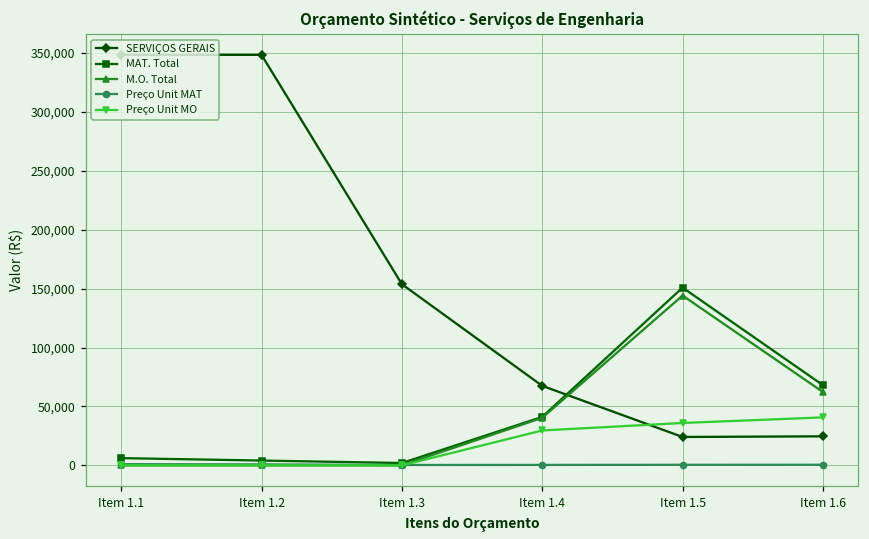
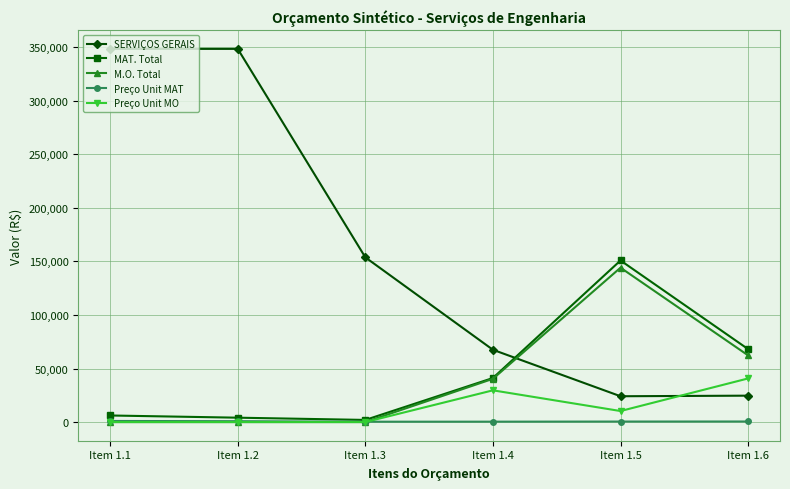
Preço Unit MO, Item 1.5: 36,000 -> 10,000
